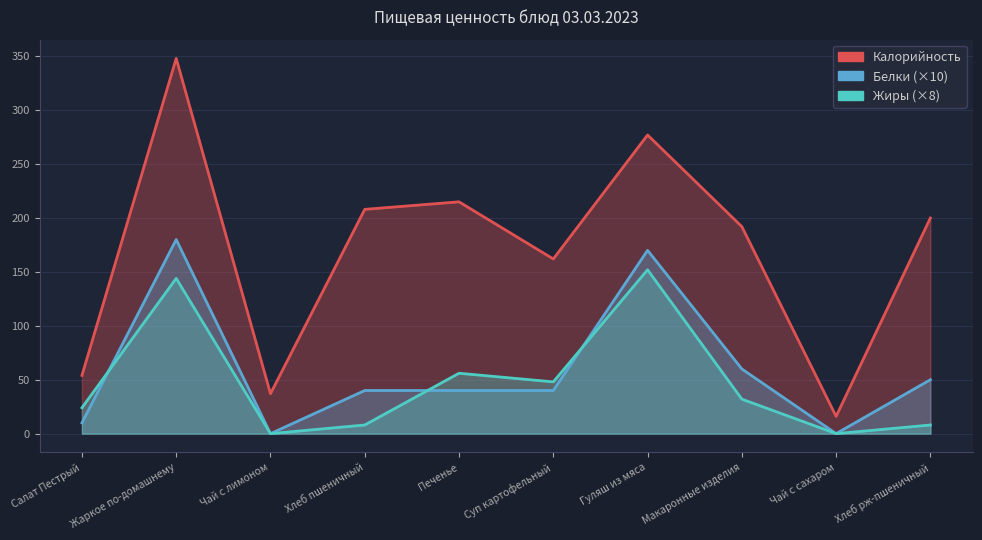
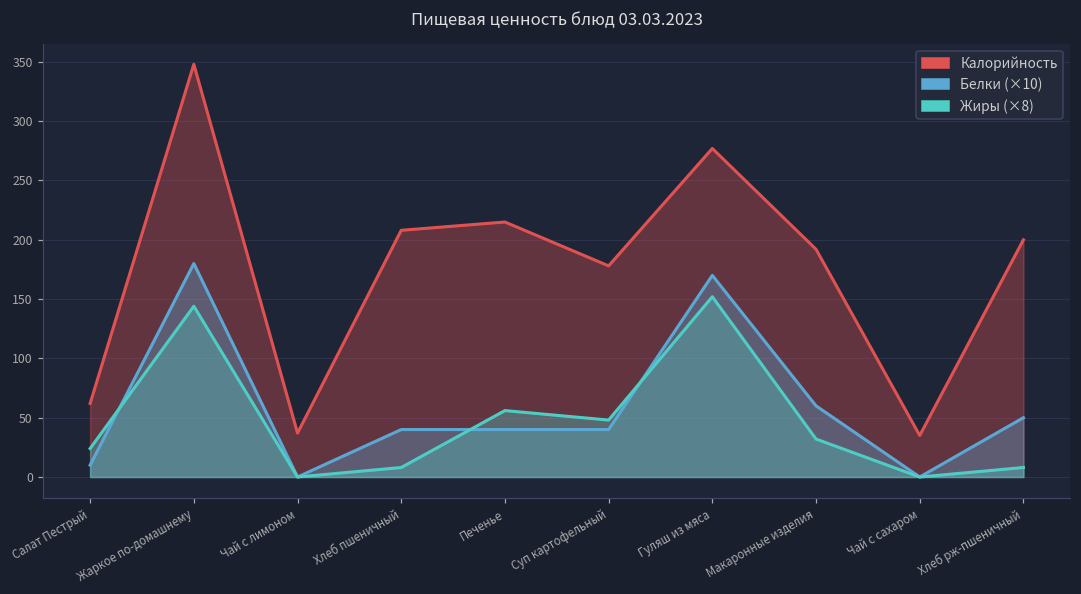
Калорийность, Салат Пестрый: 54 -> 62
Калорийность, Суп картофельный: 162 -> 178
Калорийность, Чай с сахаром: 16 -> 35
